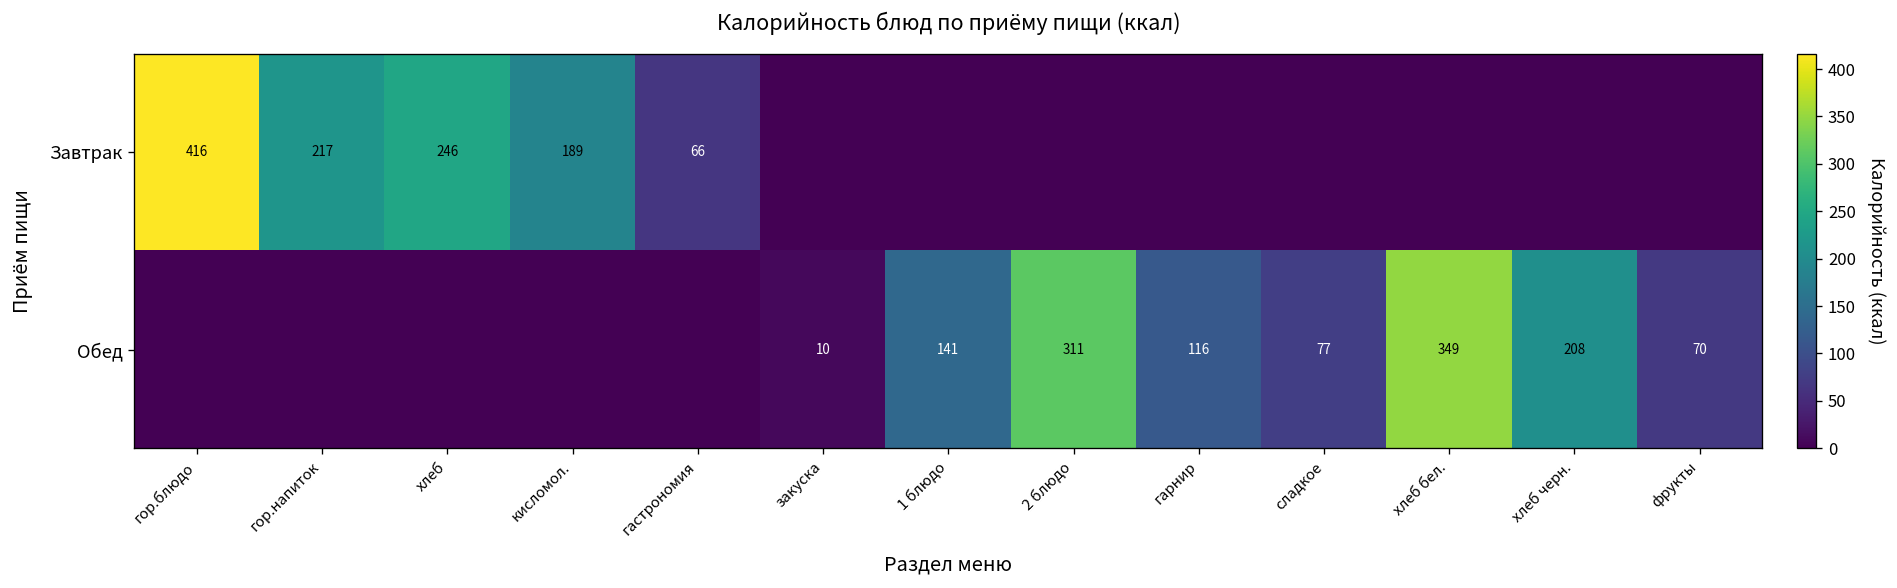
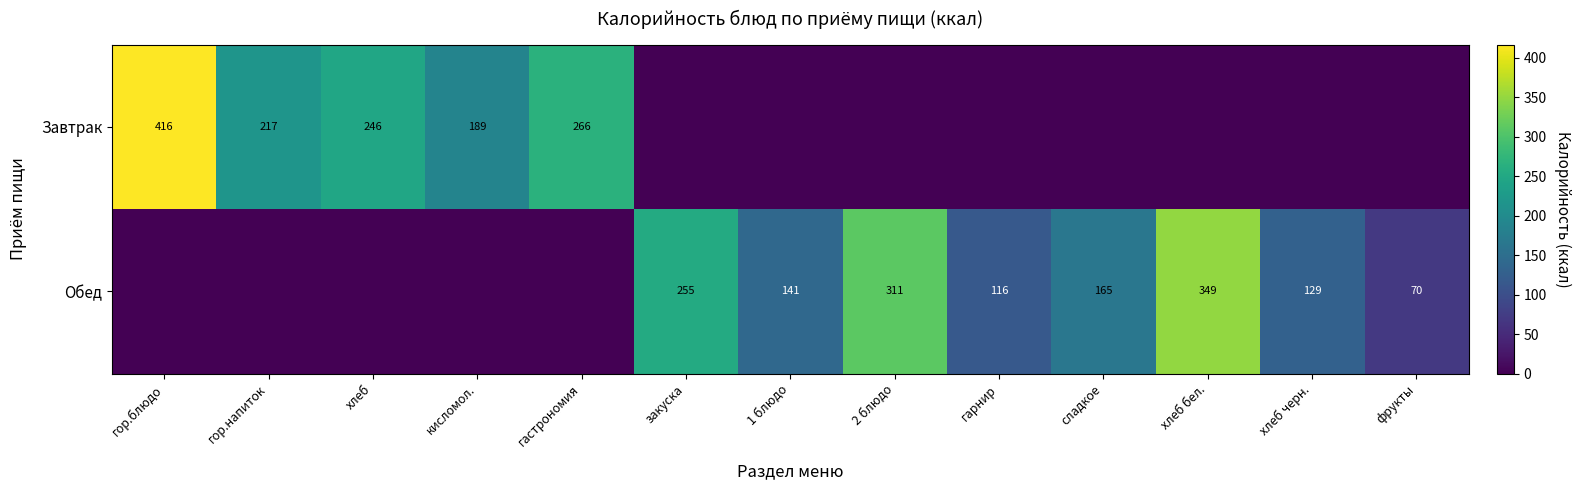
Завтрак, гастрономия: 66 -> 266
Обед, закуска: 10 -> 255
Обед, сладкое: 77 -> 165
Обед, хлеб черн.: 208 -> 129
